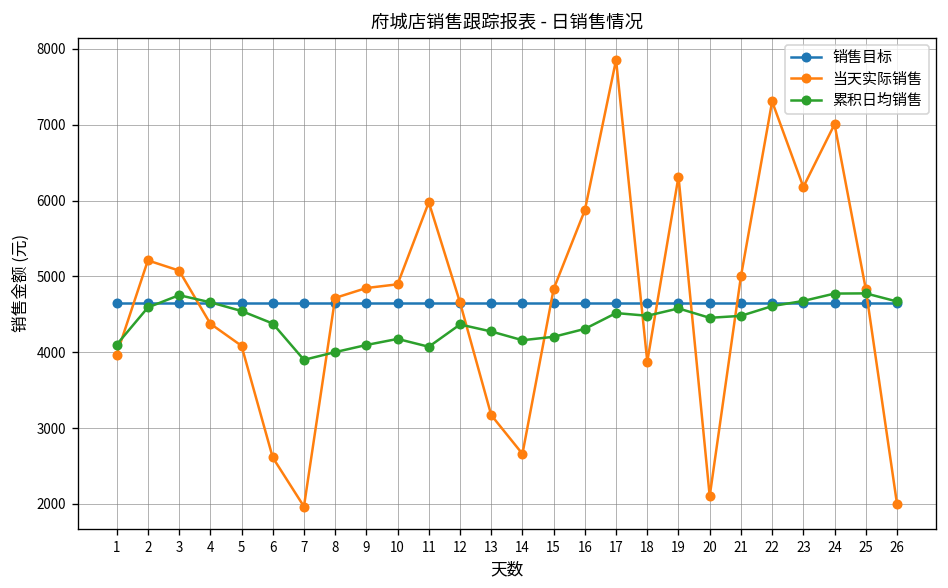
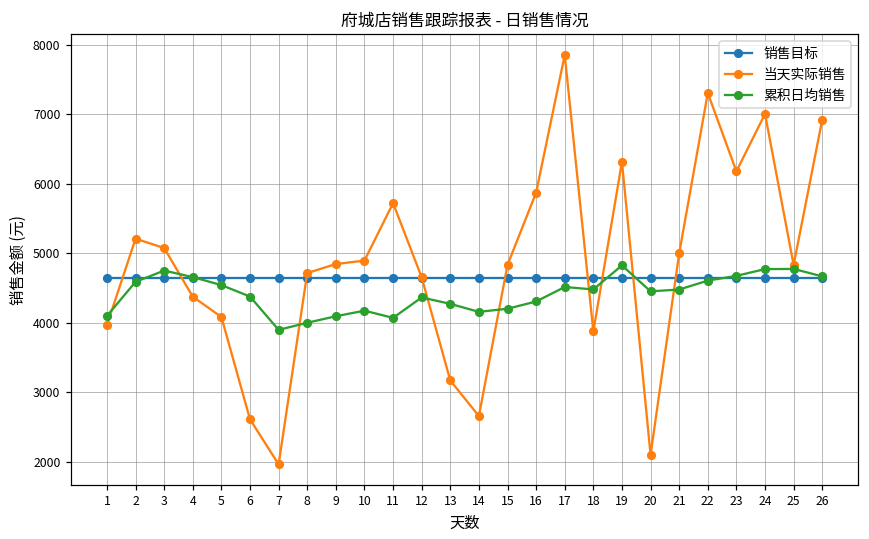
当天实际销售, 11: 6000 -> 5700
累积日均销售, 19: 4600 -> 4800
当天实际销售, 26: 2000 -> 6900
